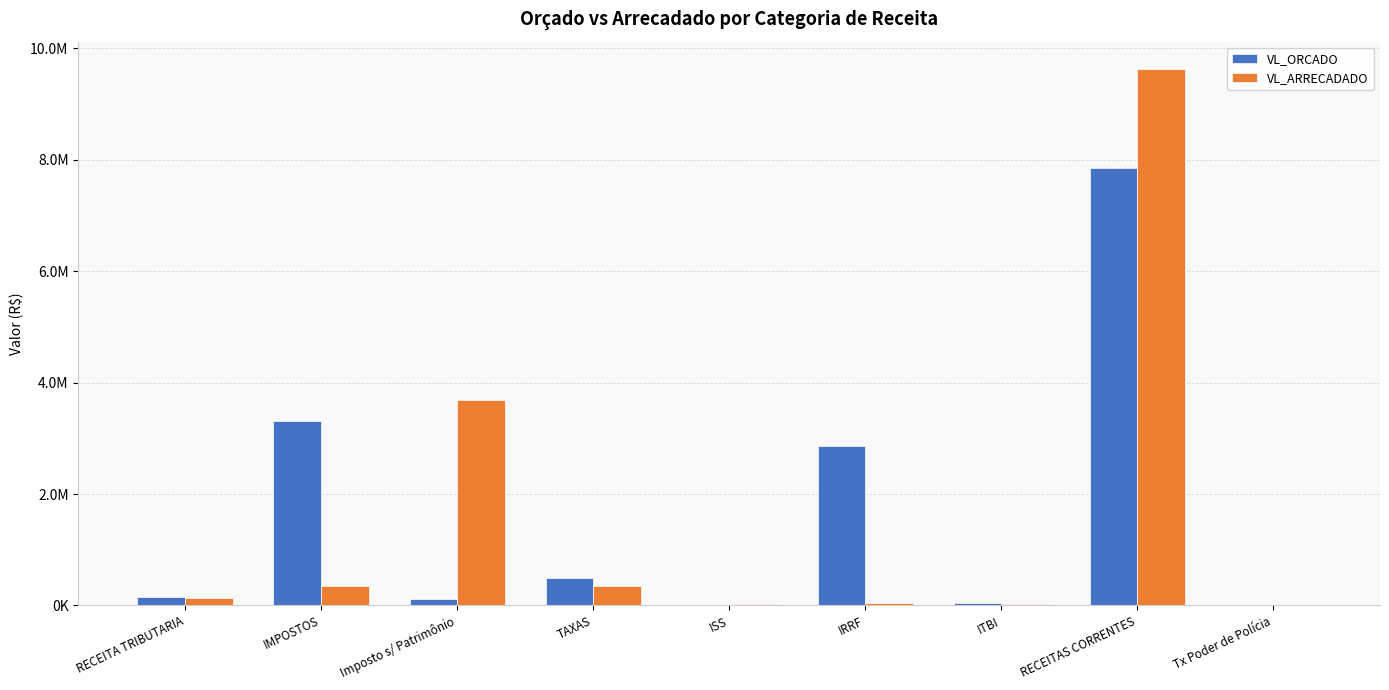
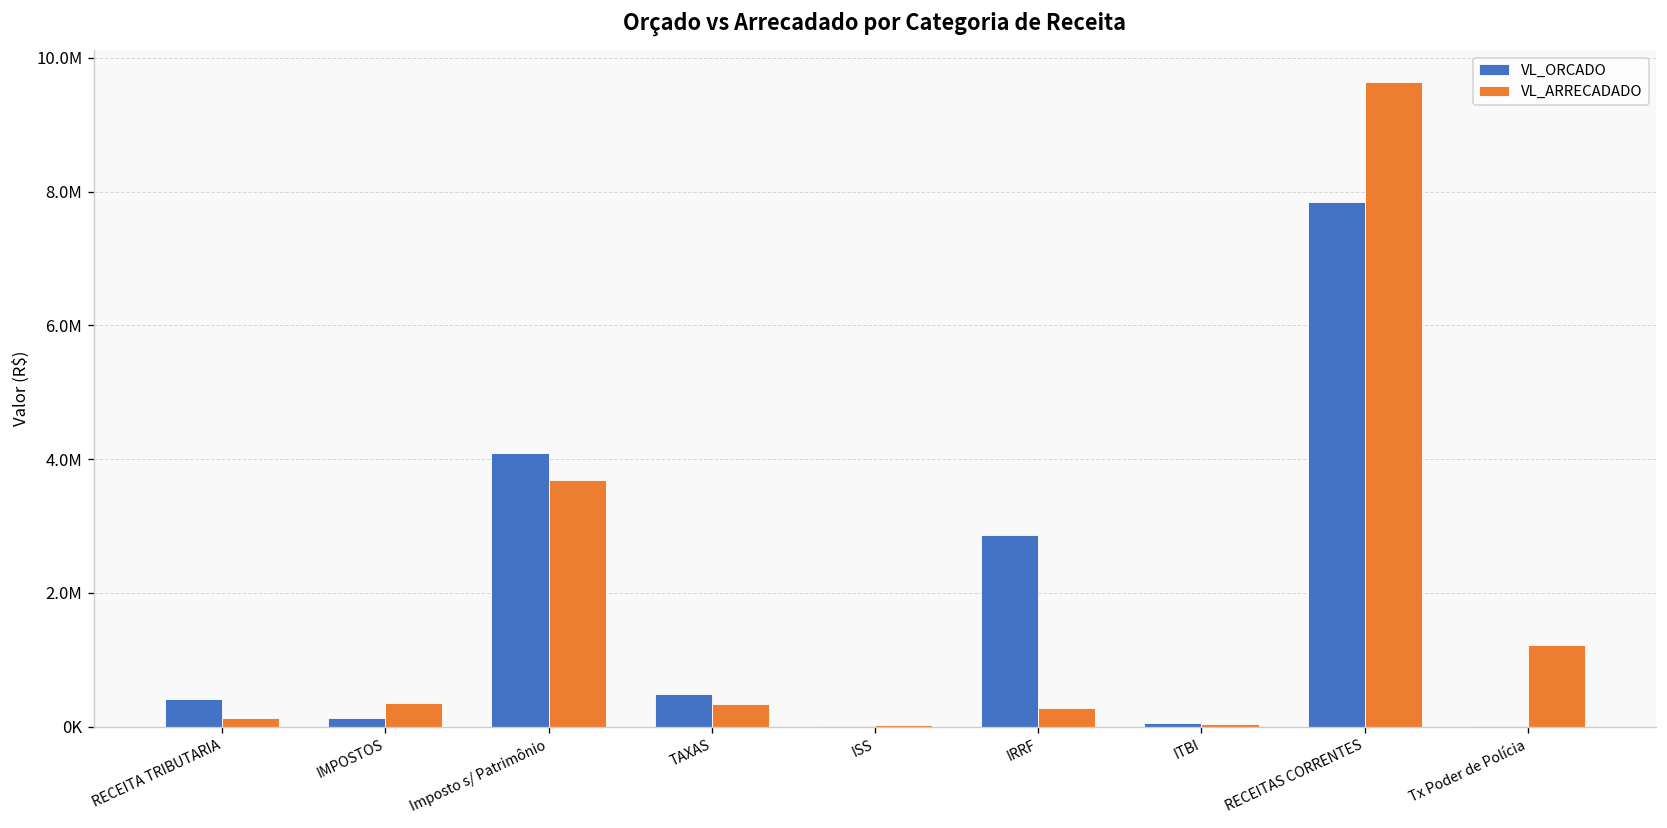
VL_ORCADO, RECEITA TRIBUTARIA: 200000 -> 400000
VL_ORCADO, IMPOSTOS: 3300000 -> 100000
VL_ORCADO, Imposto s/ Patrimônio: 100000 -> 4100000
VL_ARRECADADO, IRRF: 0 -> 300000
VL_ARRECADADO, Tx Poder de Polícia: 0 -> 1200000
